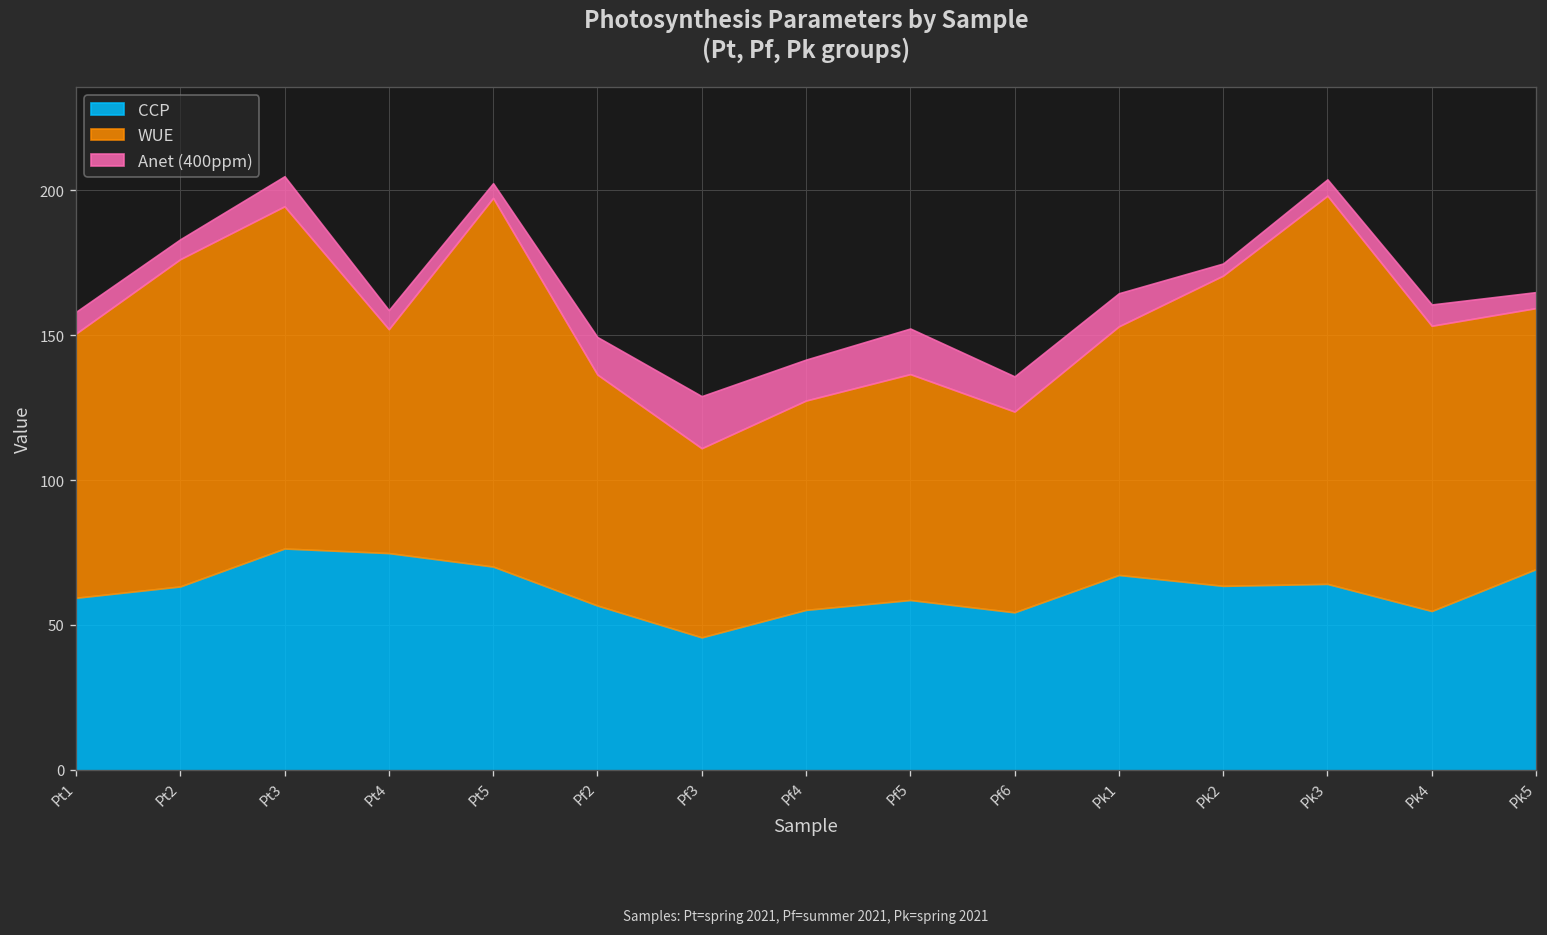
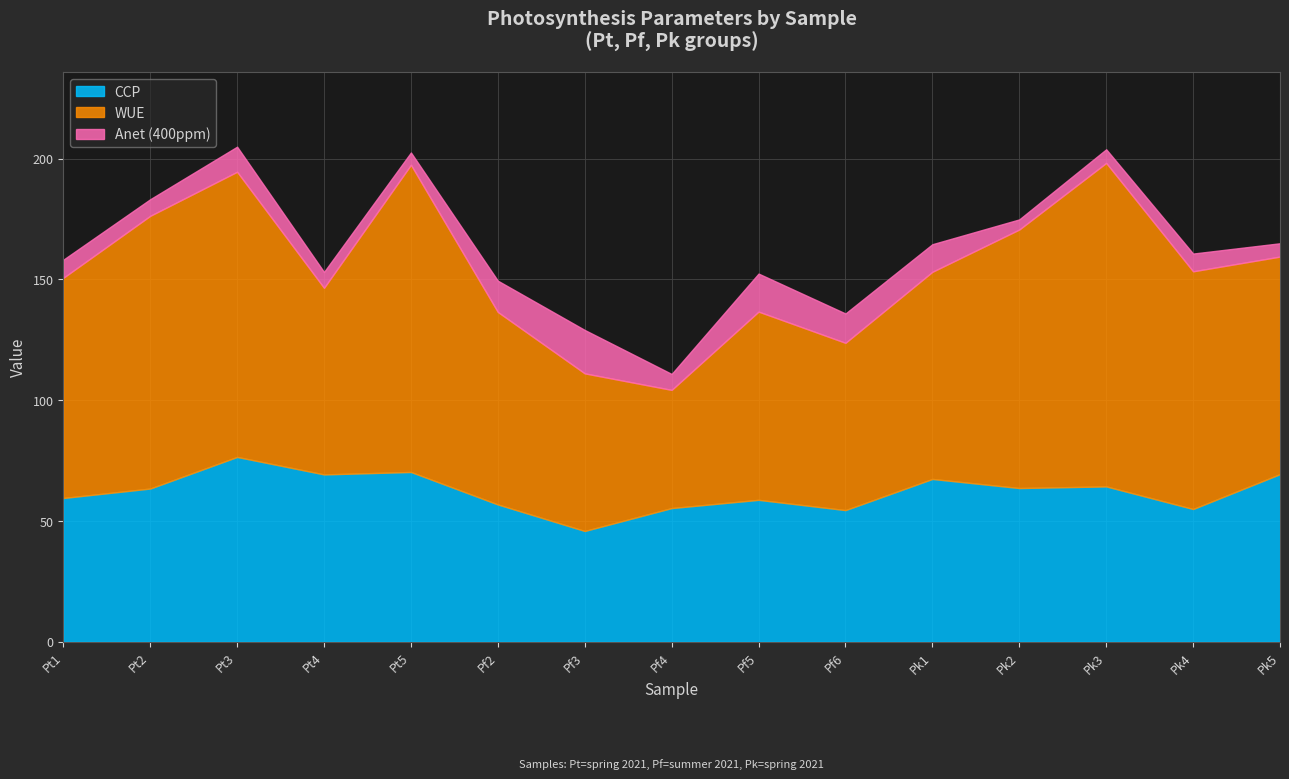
CCP, Pt4: 75 -> 69
WUE, Pf4: 72 -> 49
Anet (400ppm), Pf4: 14 -> 7
